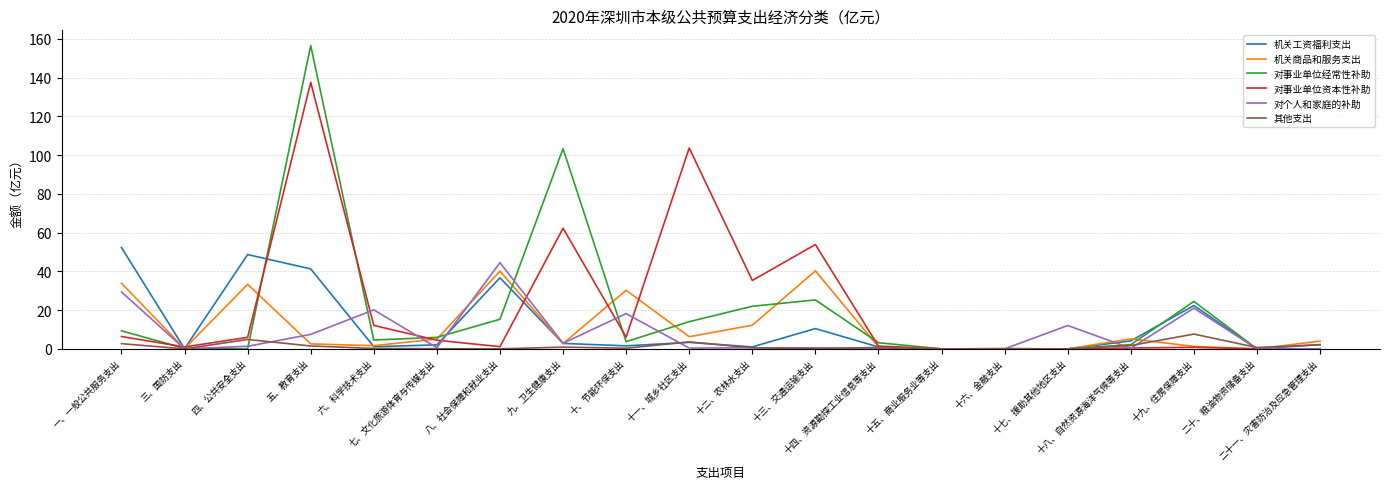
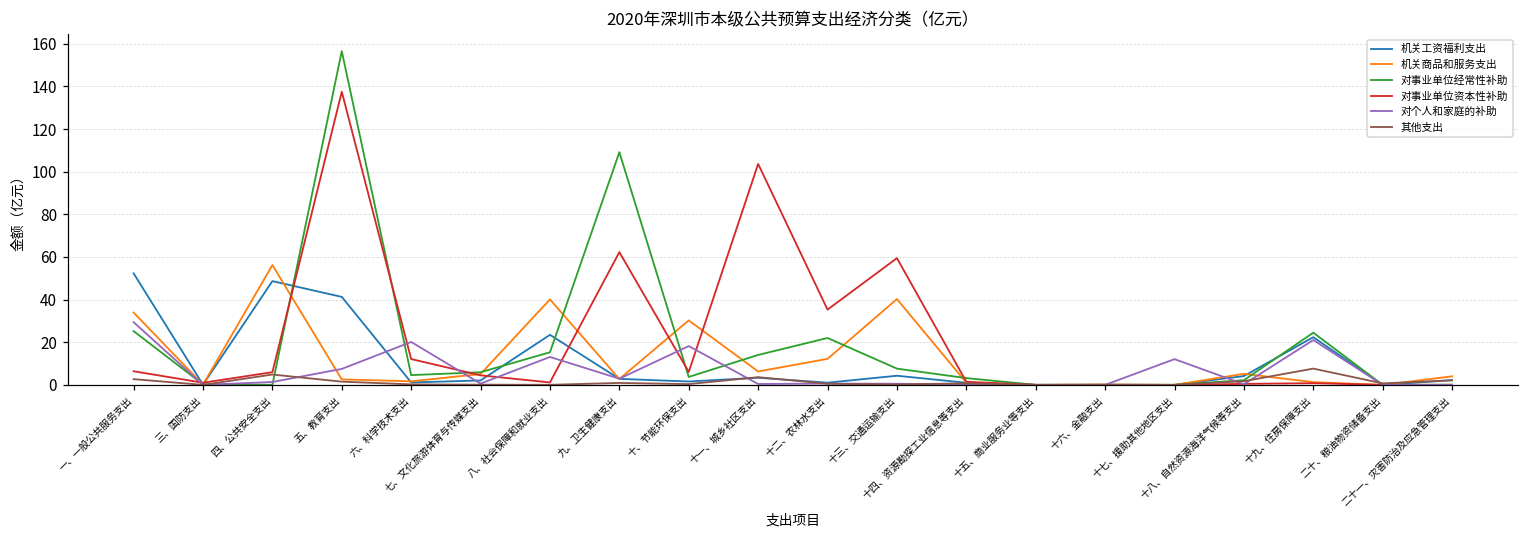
对事业单位经常性补助, 一、一般公共服务支出: 9 -> 25
机关商品和服务支出, 四、公共安全支出: 33 -> 56
机关工资福利支出, 八、社会保障和就业支出: 37 -> 23
对个人和家庭的补助, 八、社会保障和就业支出: 44 -> 13
对事业单位经常性补助, 九、卫生健康支出: 103 -> 109
机关工资福利支出, 十三、交通运输支出: 10 -> 4
对事业单位经常性补助, 十三、交通运输支出: 25 -> 8
对事业单位资本性补助, 十三、交通运输支出: 54 -> 59
